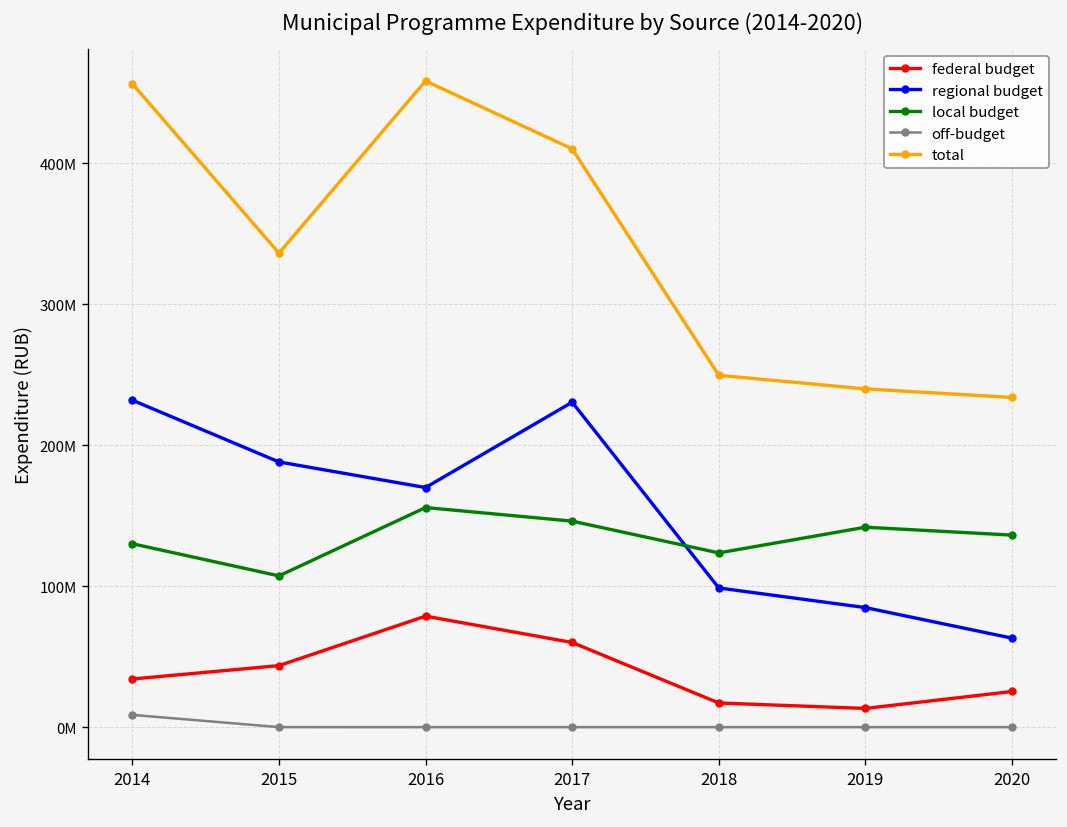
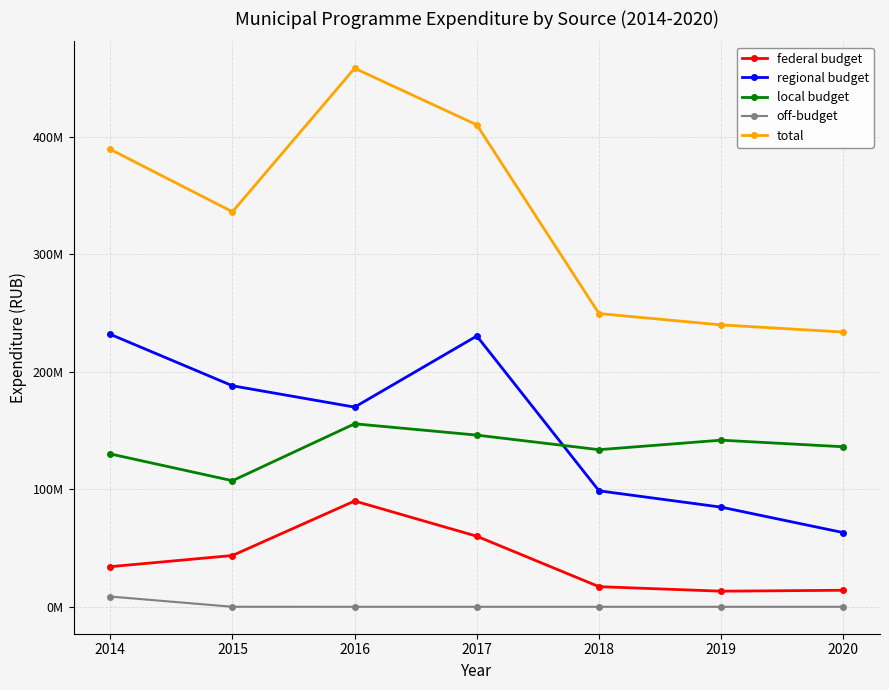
total, 2014: 456000000 -> 389000000
federal budget, 2016: 79000000 -> 90000000
local budget, 2018: 124000000 -> 134000000
federal budget, 2020: 25000000 -> 14000000
